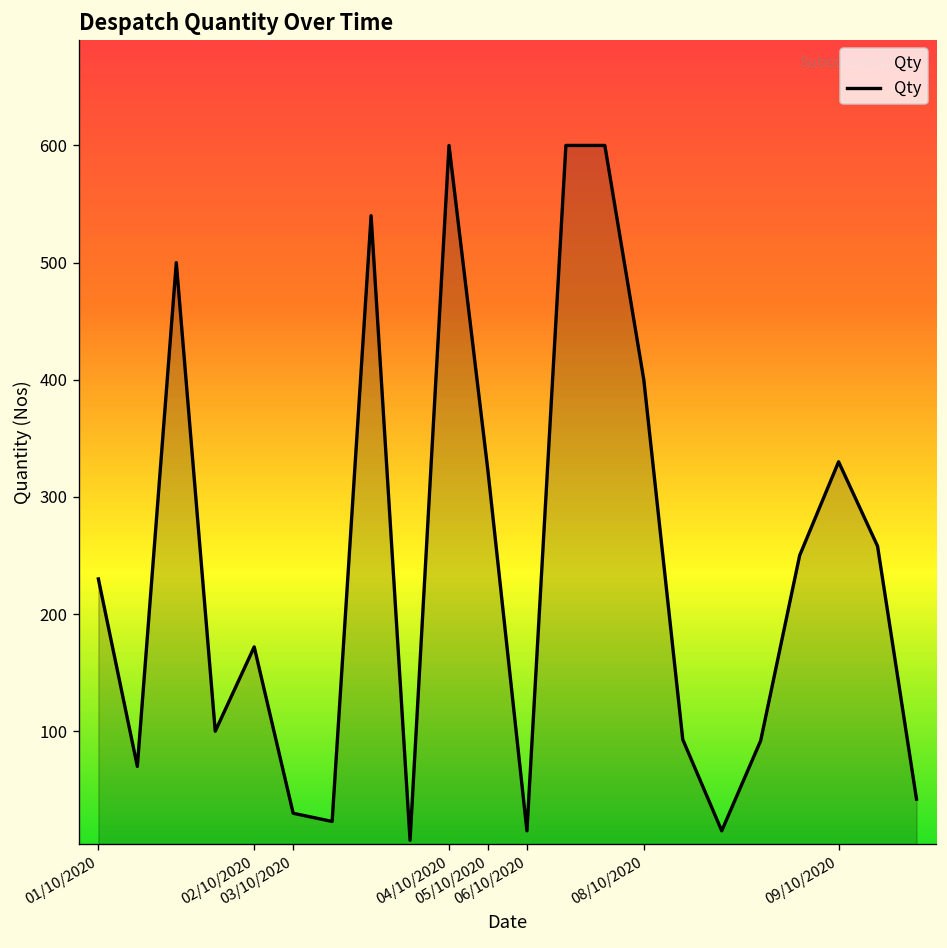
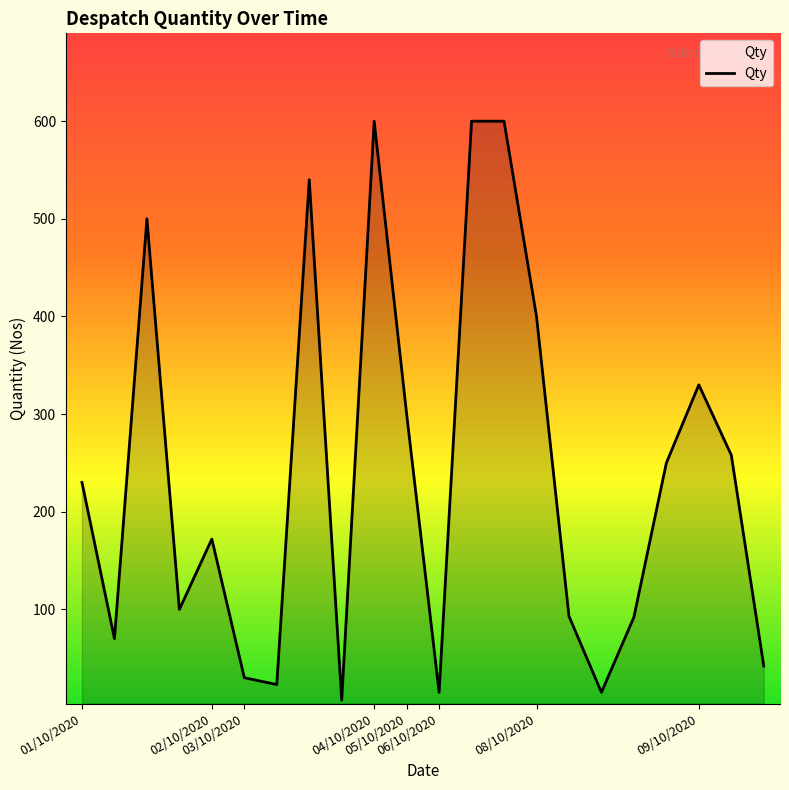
05/10/2020: 320 -> 300
